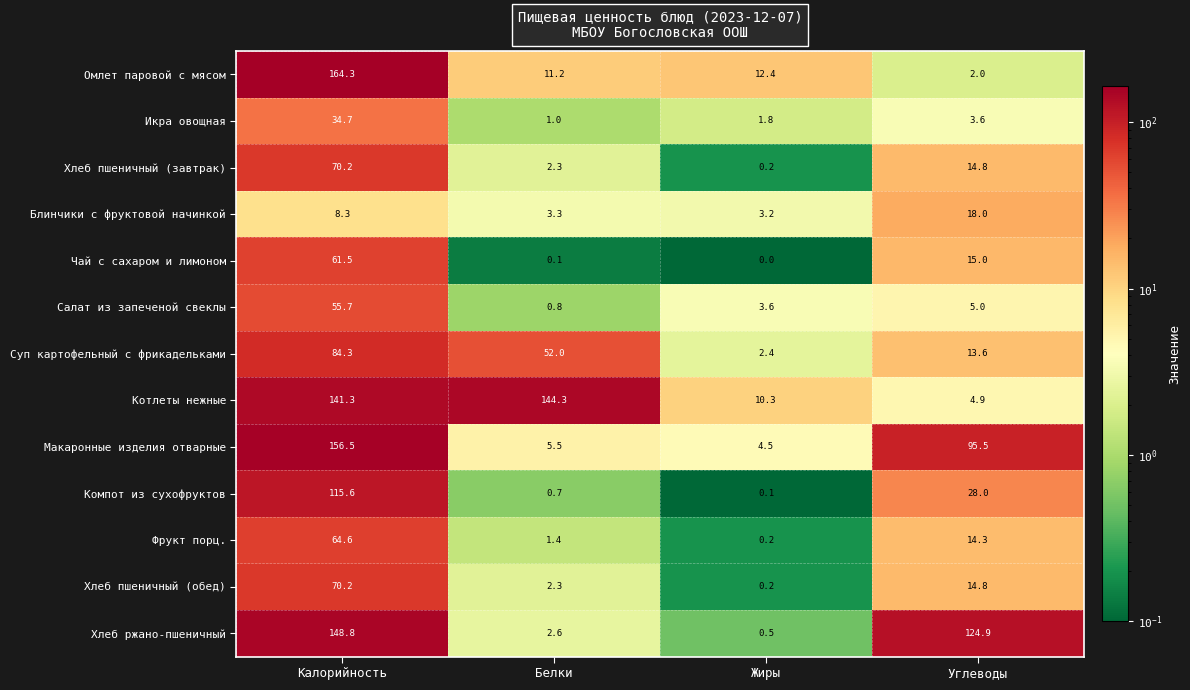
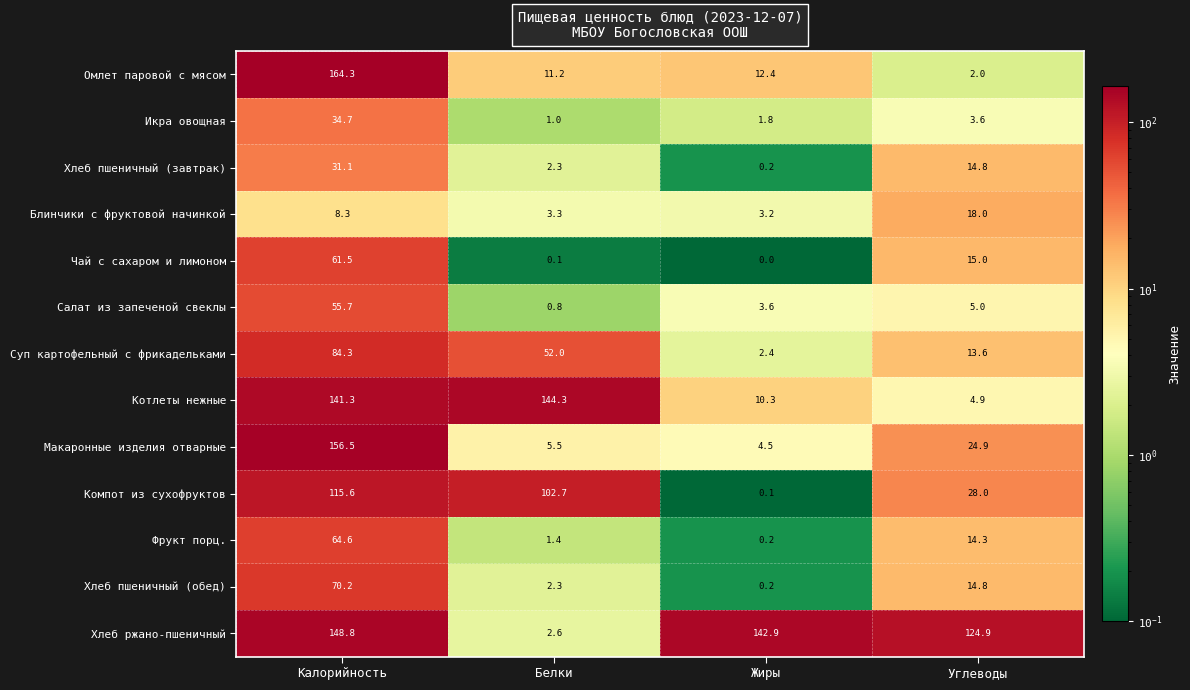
Хлеб пшеничный (завтрак), Калорийность: 70.2 -> 31.1
Макаронные изделия отварные, Углеводы: 95.5 -> 24.9
Компот из сухофруктов, Белки: 0.7 -> 102.7
Хлеб ржано-пшеничный, Жиры: 0.5 -> 142.9
